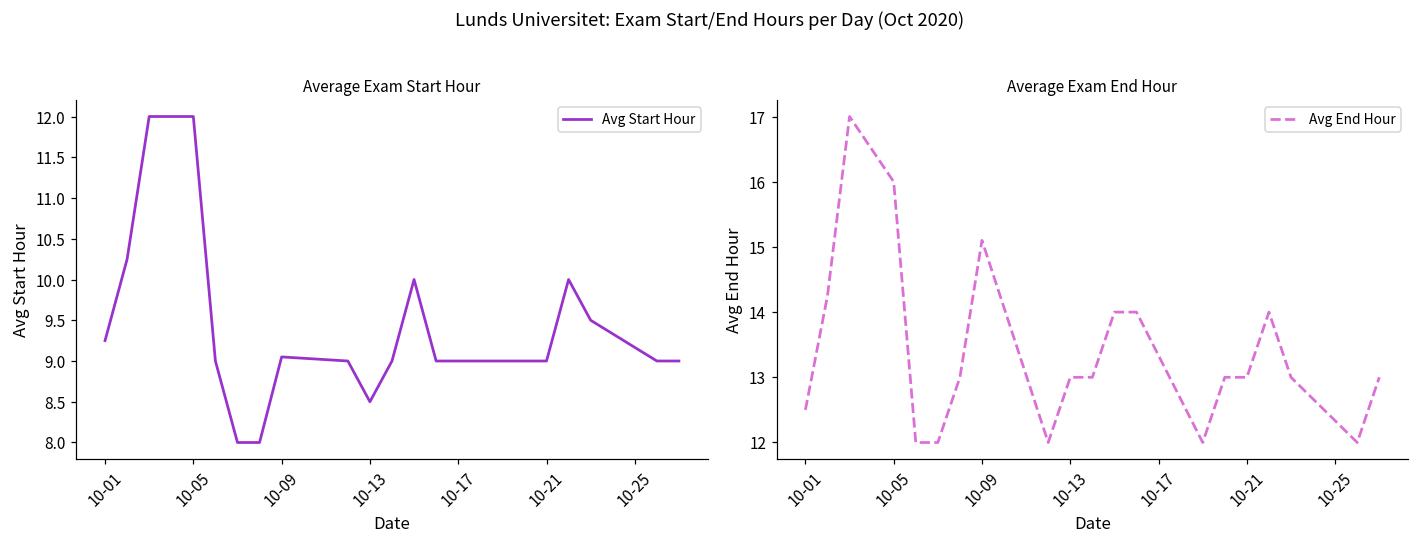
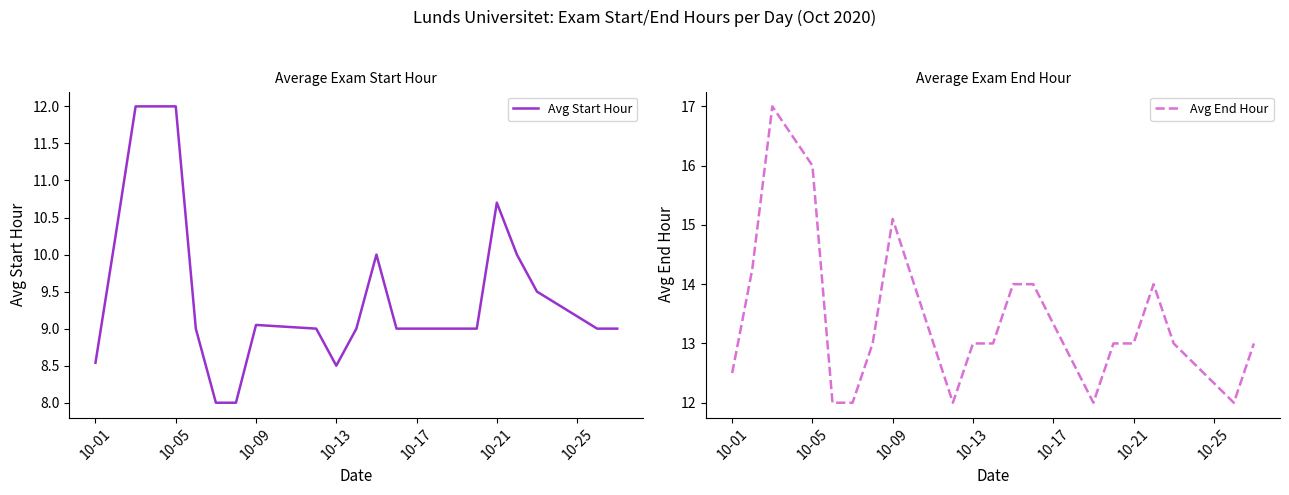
Average Exam Start Hour, 10-01: 9.3 -> 8.5
Average Exam Start Hour, 10-21: 9.0 -> 10.7
